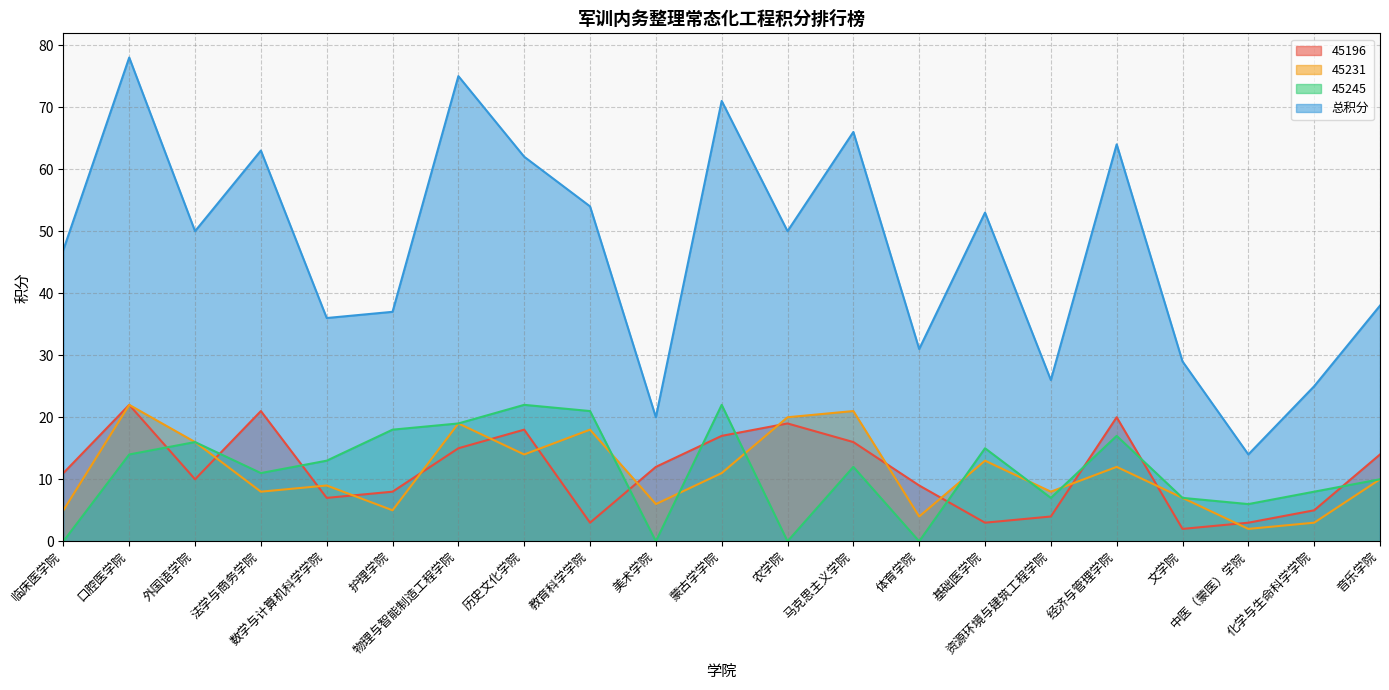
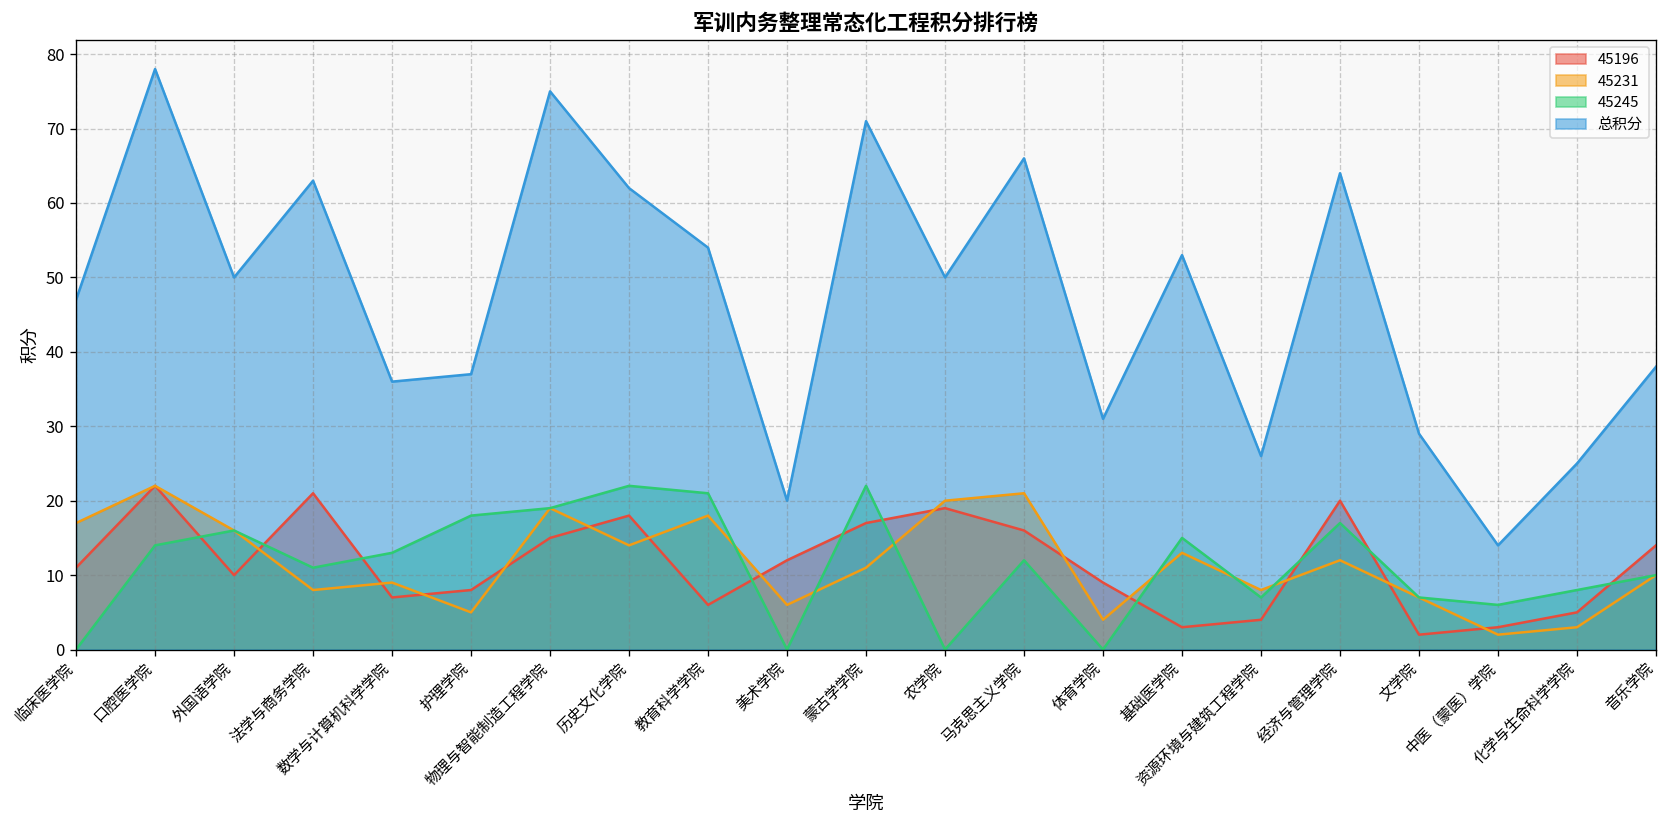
45231, 临床医学院: 5 -> 17
45196, 教育科学学院: 3 -> 6
